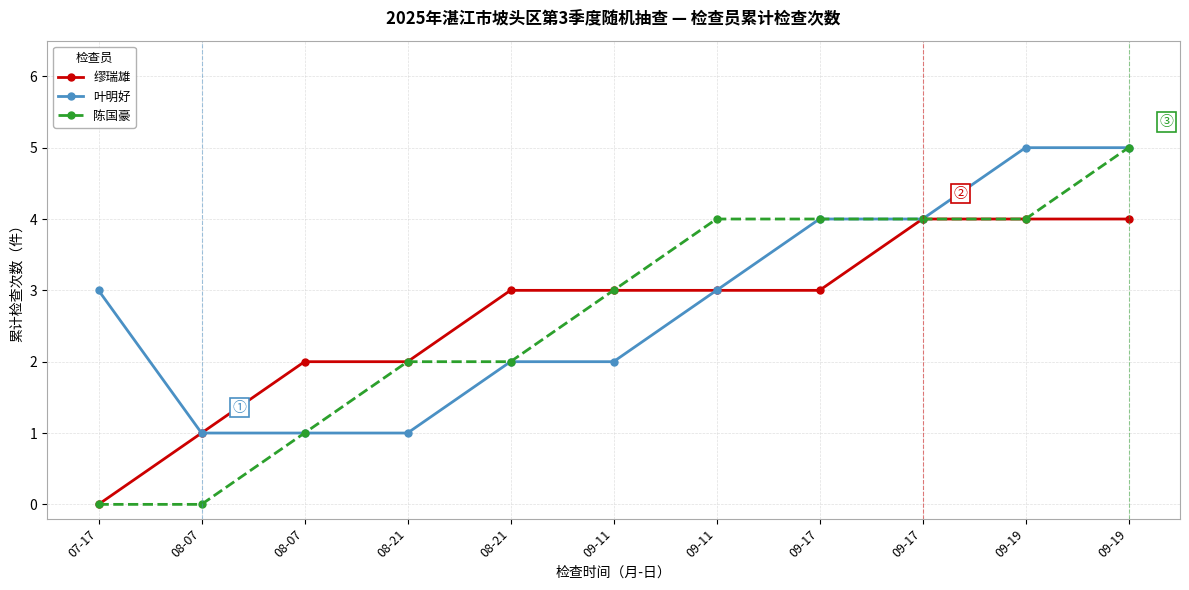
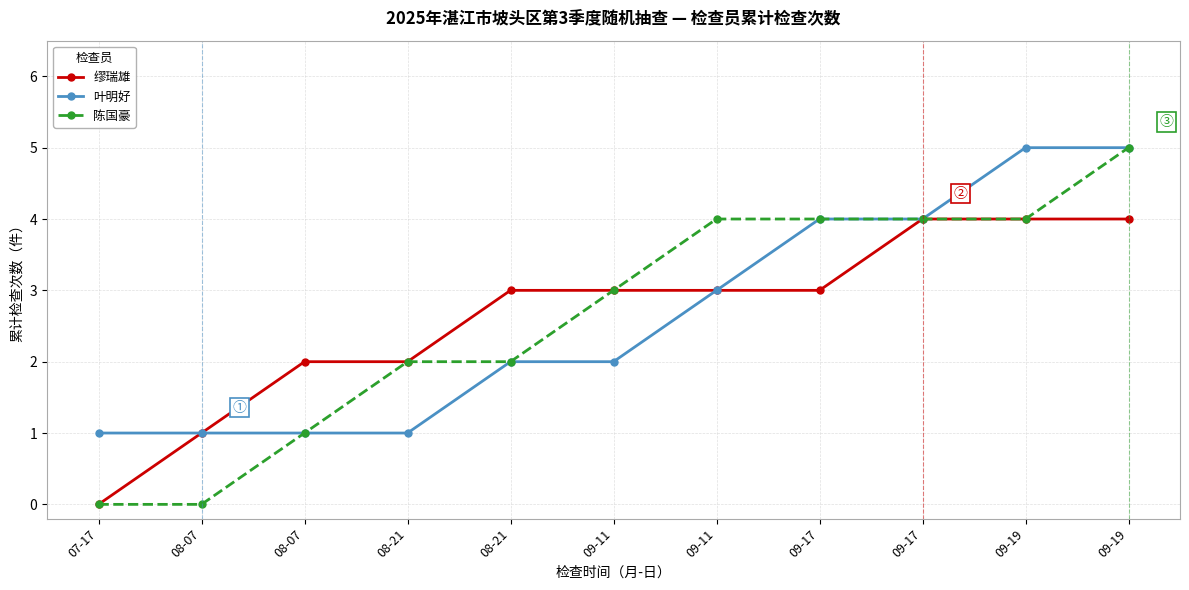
叶明好, 07-17: 3 -> 1
